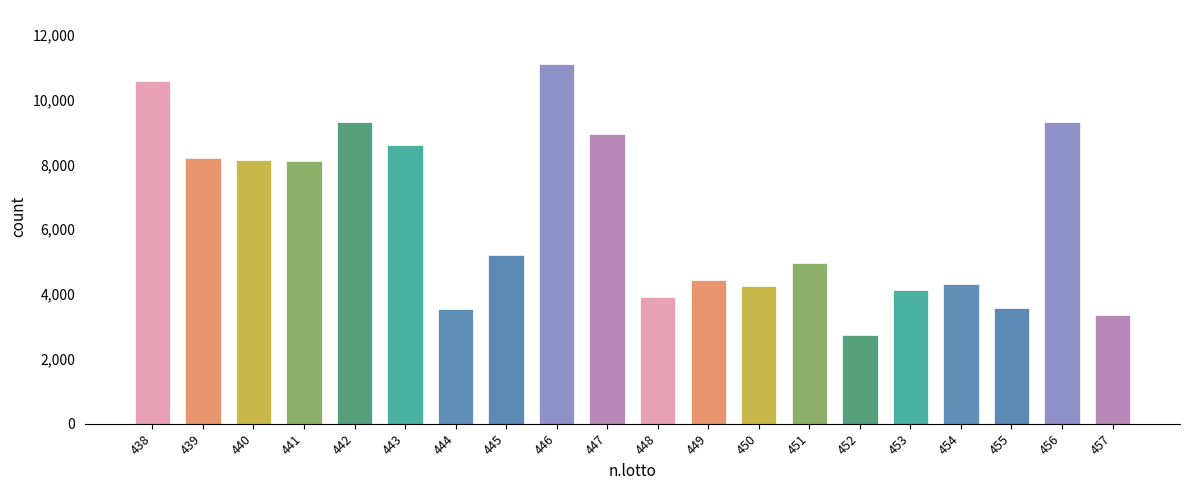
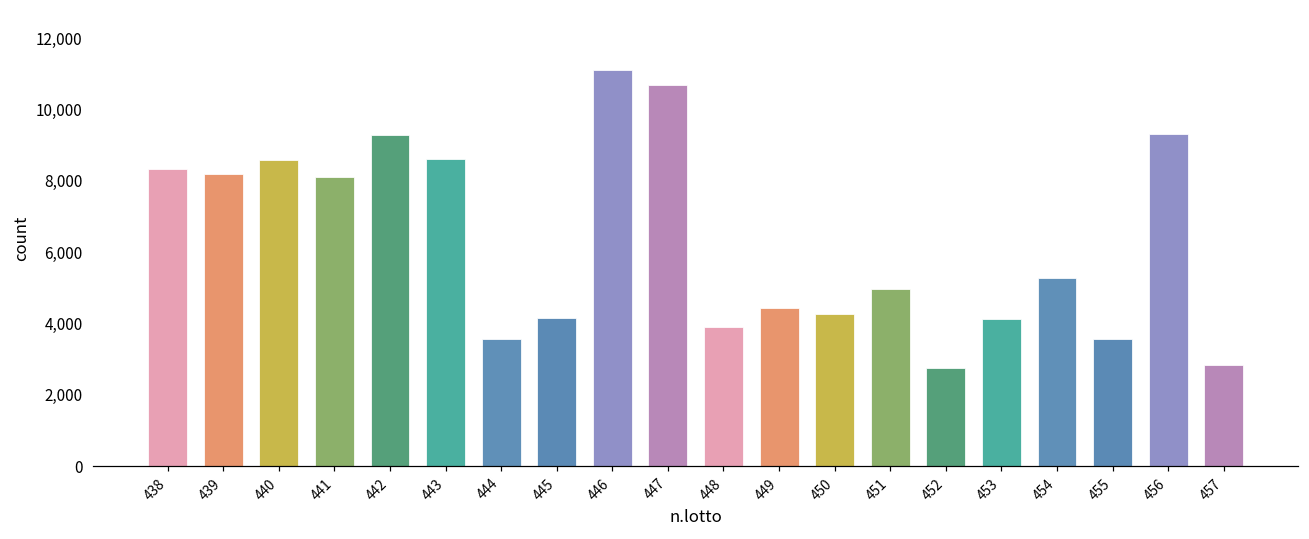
438: 10,600 -> 8,300
440: 8,200 -> 8,600
445: 5,200 -> 4,200
447: 8,900 -> 10,700
454: 4,300 -> 5,300
457: 3,400 -> 2,800
